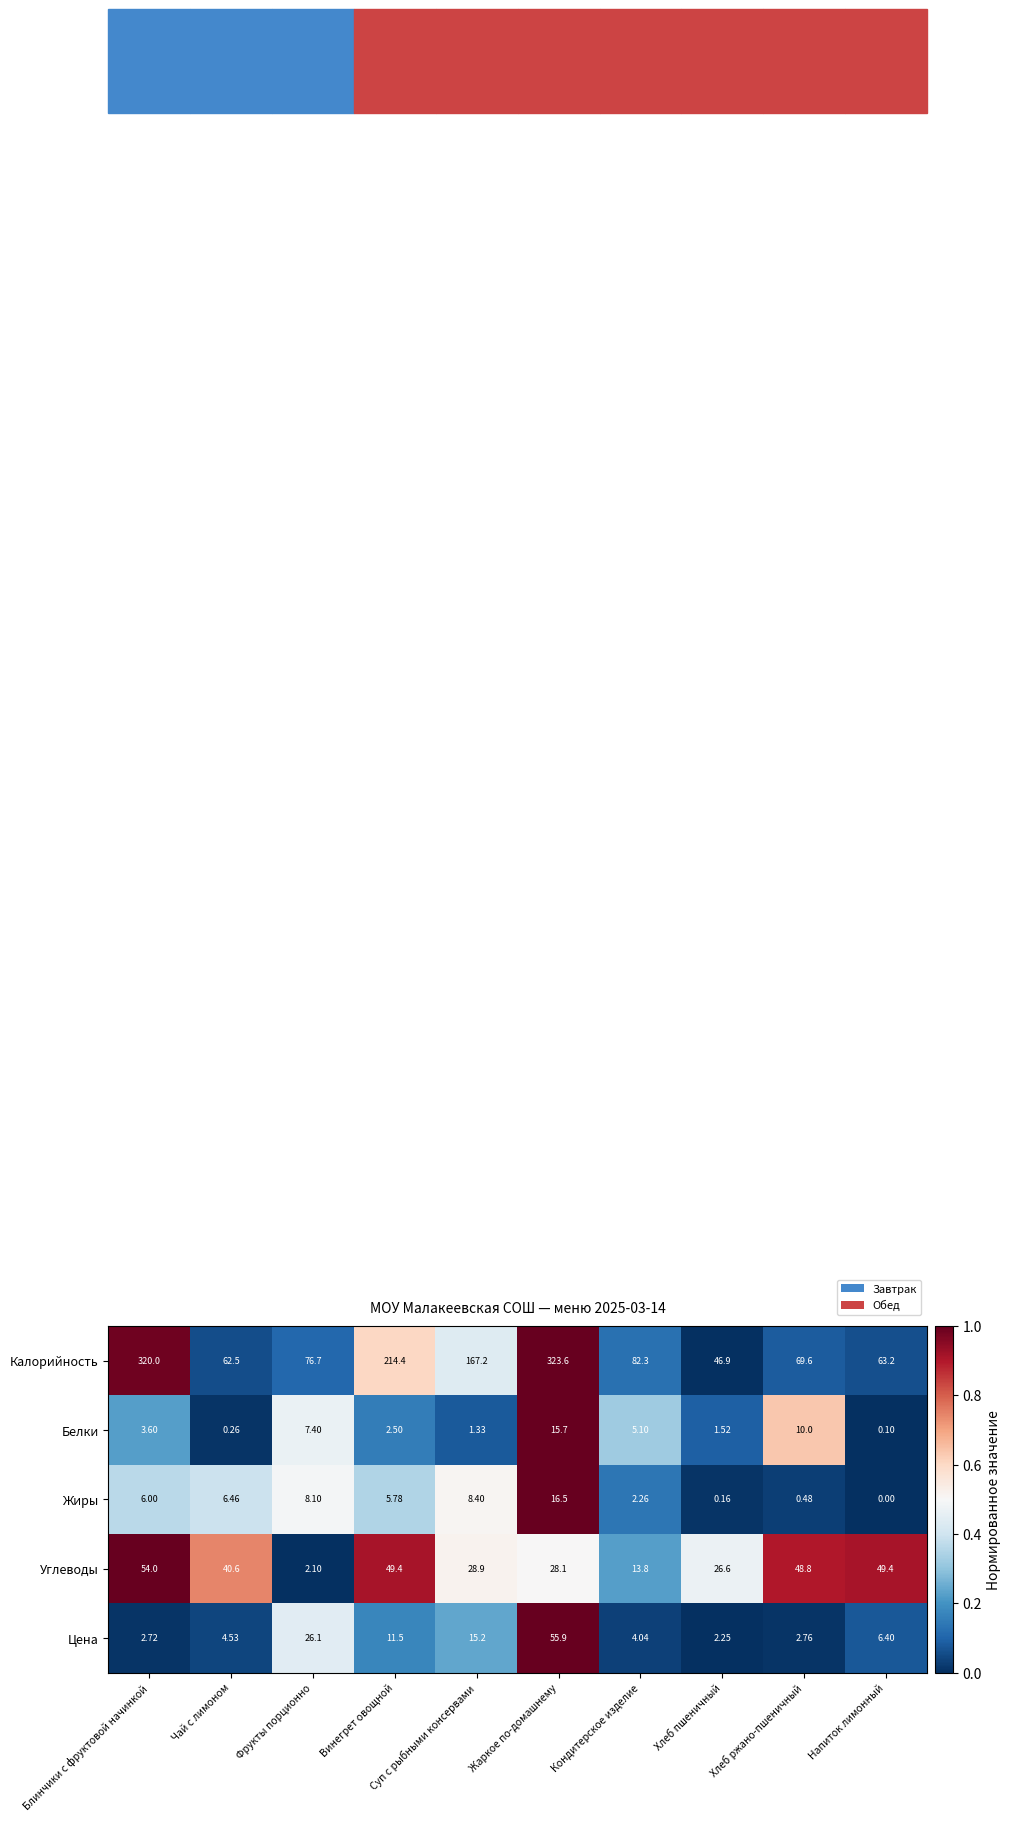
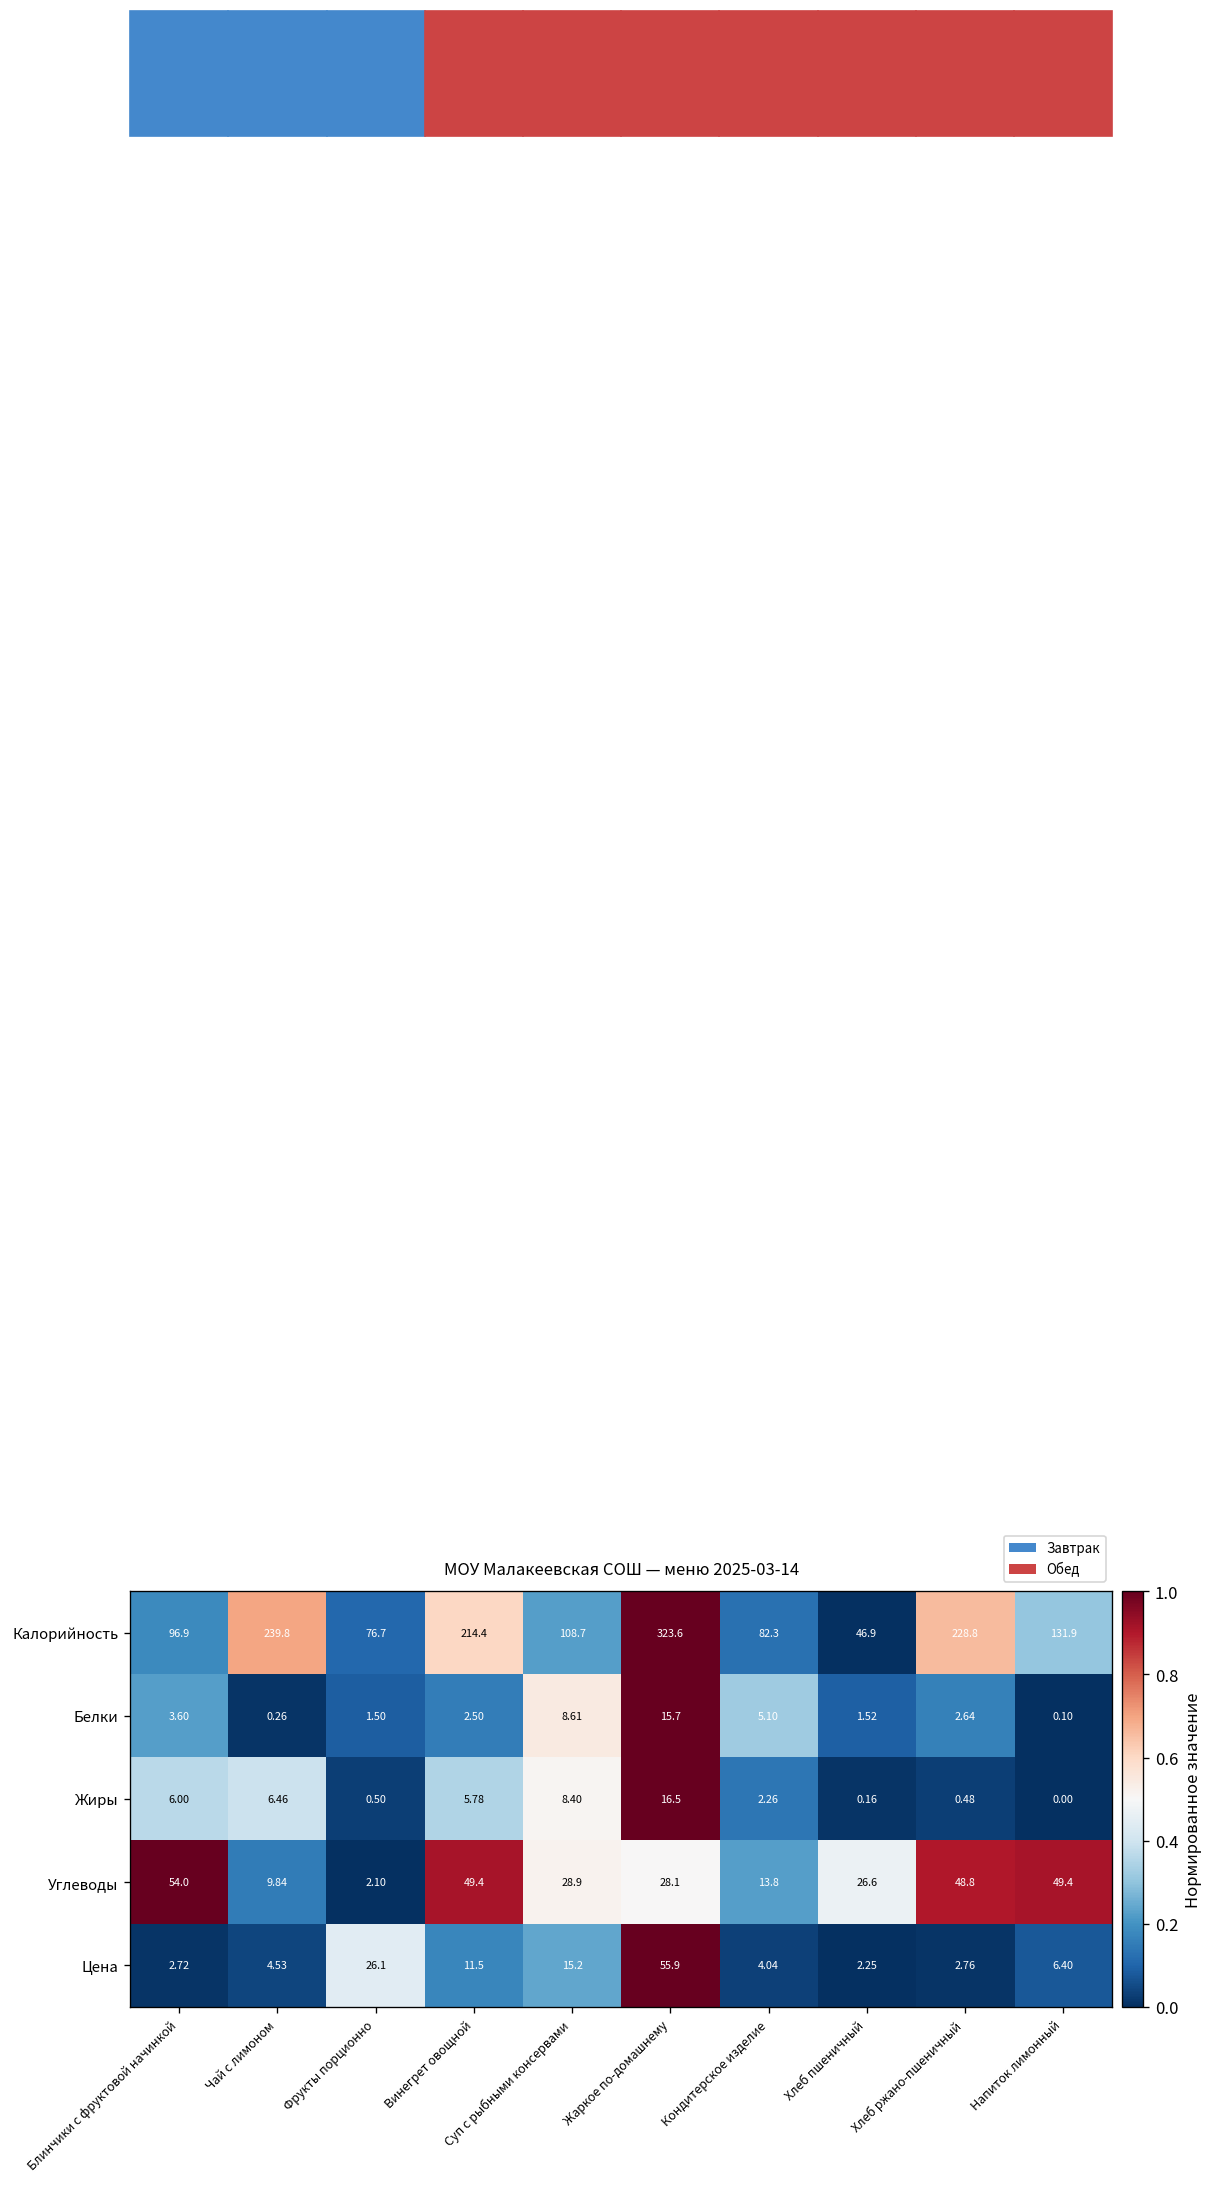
Калорийность, Блинчики с фруктовой начинкой: 320.0 -> 96.9
Калорийность, Чай с лимоном: 62.5 -> 239.8
Калорийность, Суп с рыбными консервами: 167.2 -> 108.7
Калорийность, Хлеб ржано-пшеничный: 69.6 -> 228.8
Калорийность, Напиток лимонный: 63.2 -> 131.9
Белки, Фрукты порционно: 7.40 -> 1.50
Белки, Суп с рыбными консервами: 1.33 -> 8.61
Белки, Хлеб ржано-пшеничный: 10.0 -> 2.64
Жиры, Фрукты порционно: 8.10 -> 0.50
Углеводы, Чай с лимоном: 40.6 -> 9.84
